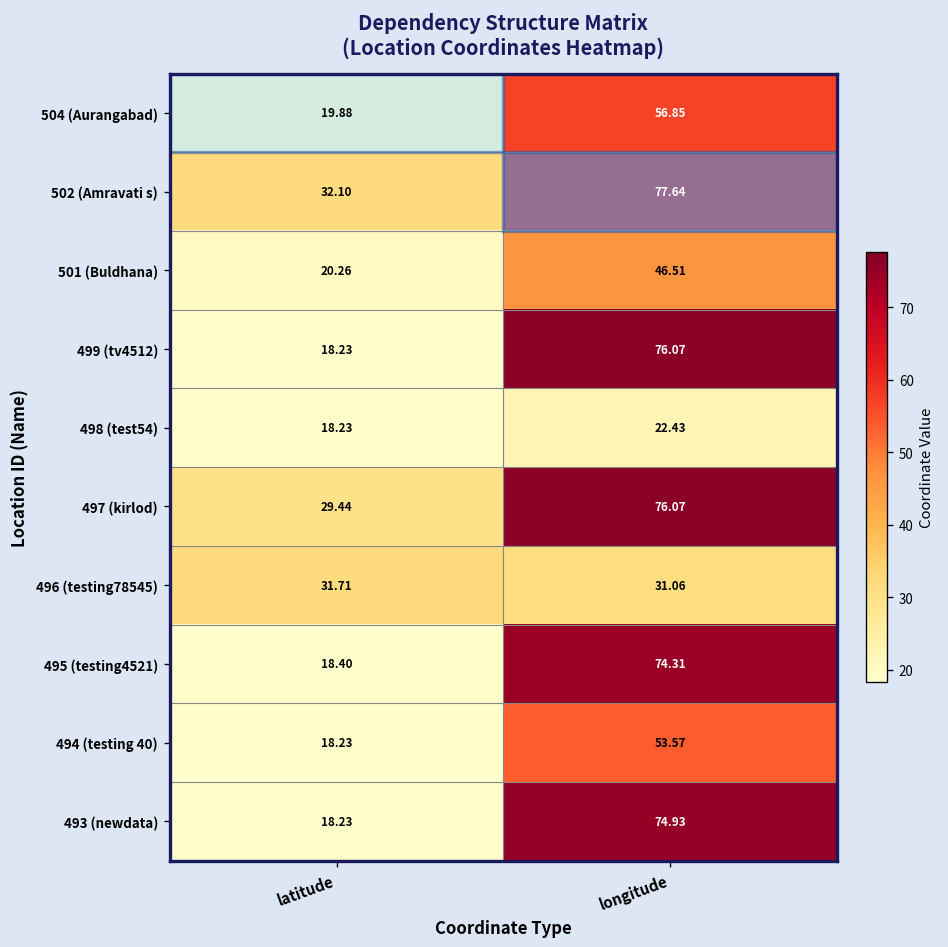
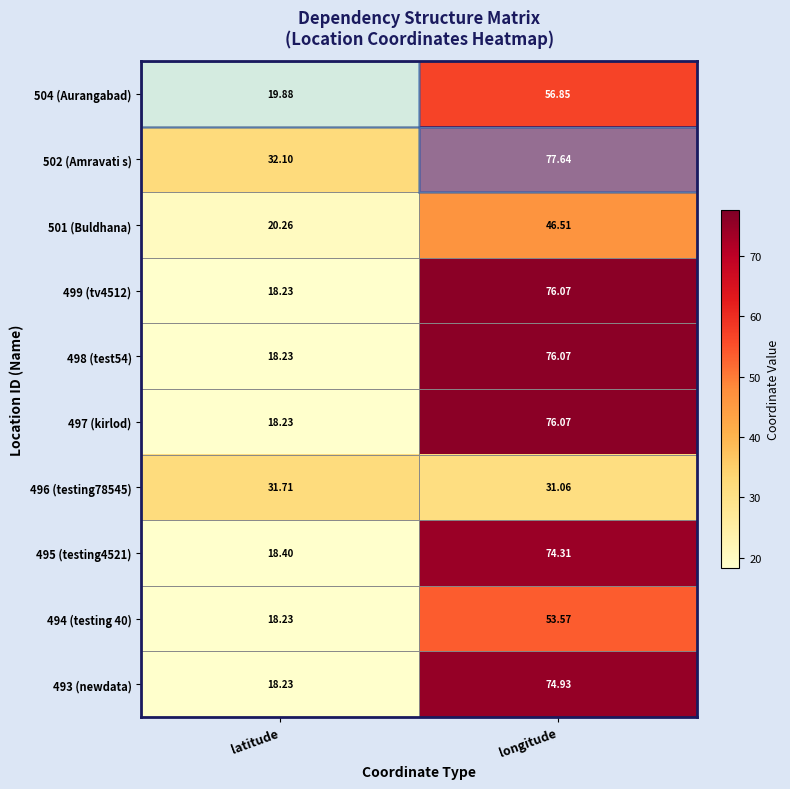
498 (test54), longitude: 22.43 -> 76.07
497 (kirlod), latitude: 29.44 -> 18.23
